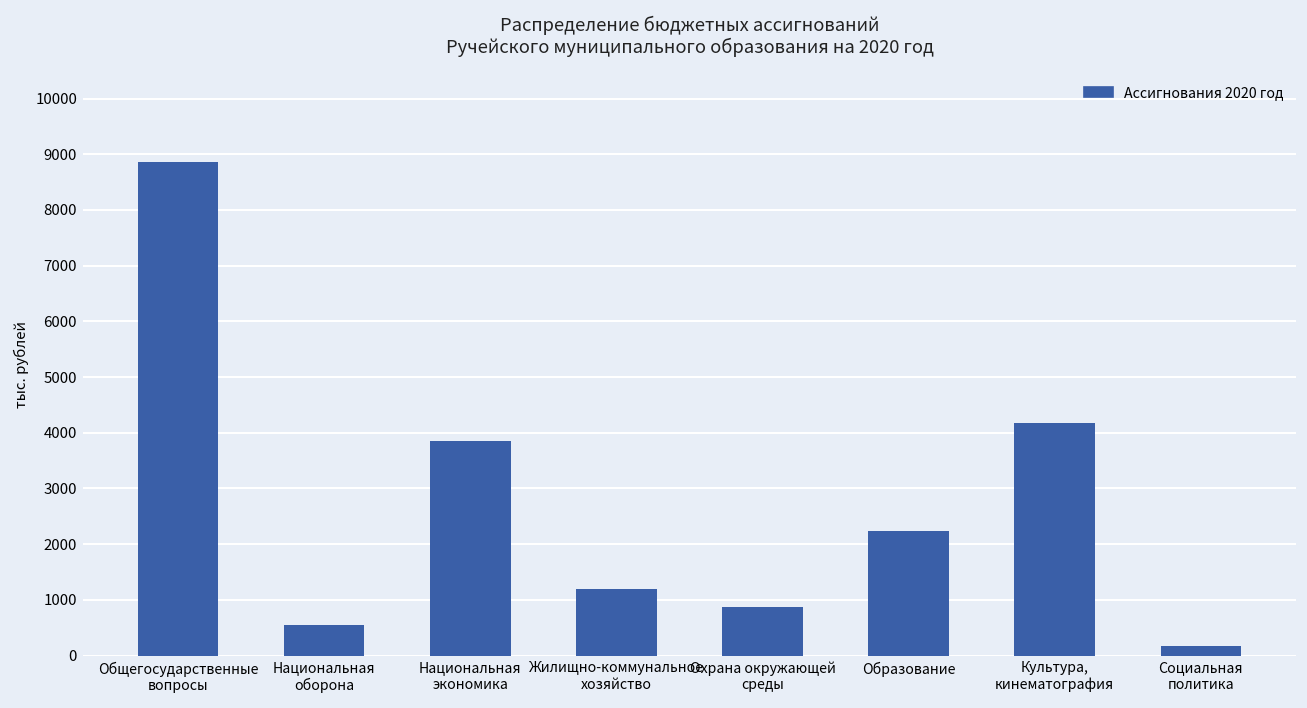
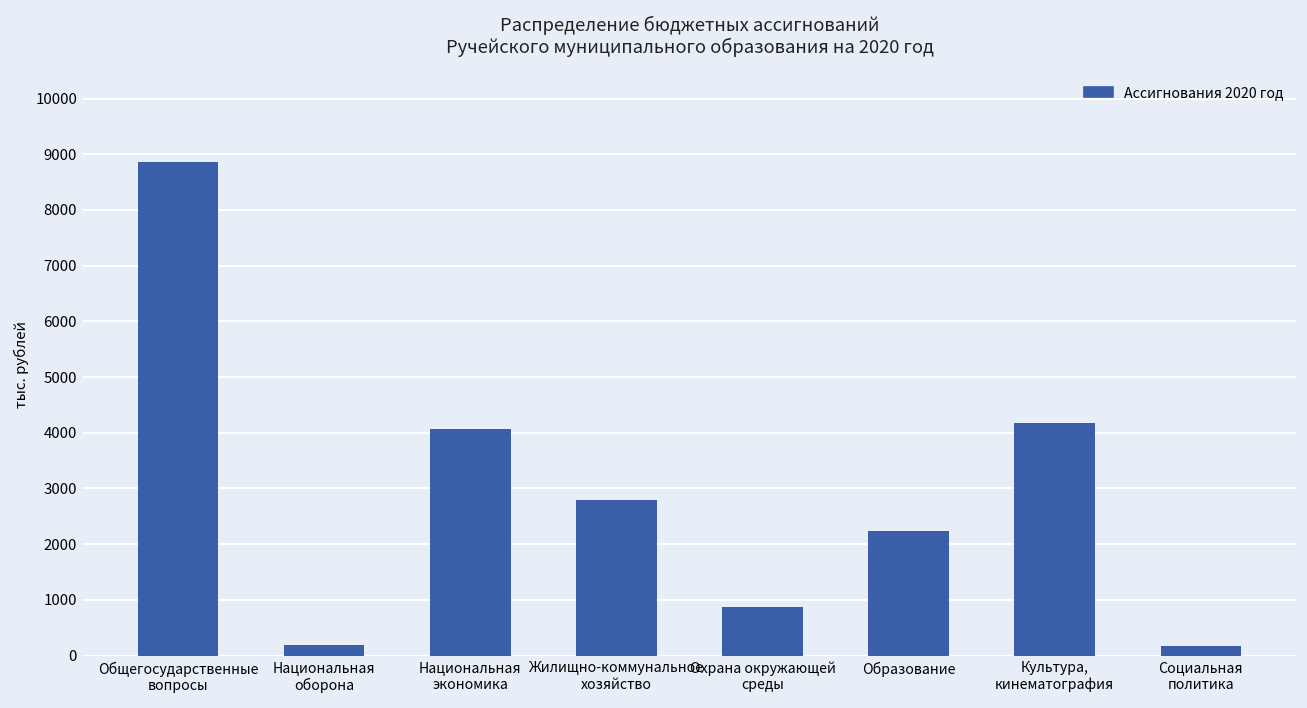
Национальная оборона: 600 -> 200
Национальная экономика: 3900 -> 4100
Жилищно-коммунальное хозяйство: 1200 -> 2800
